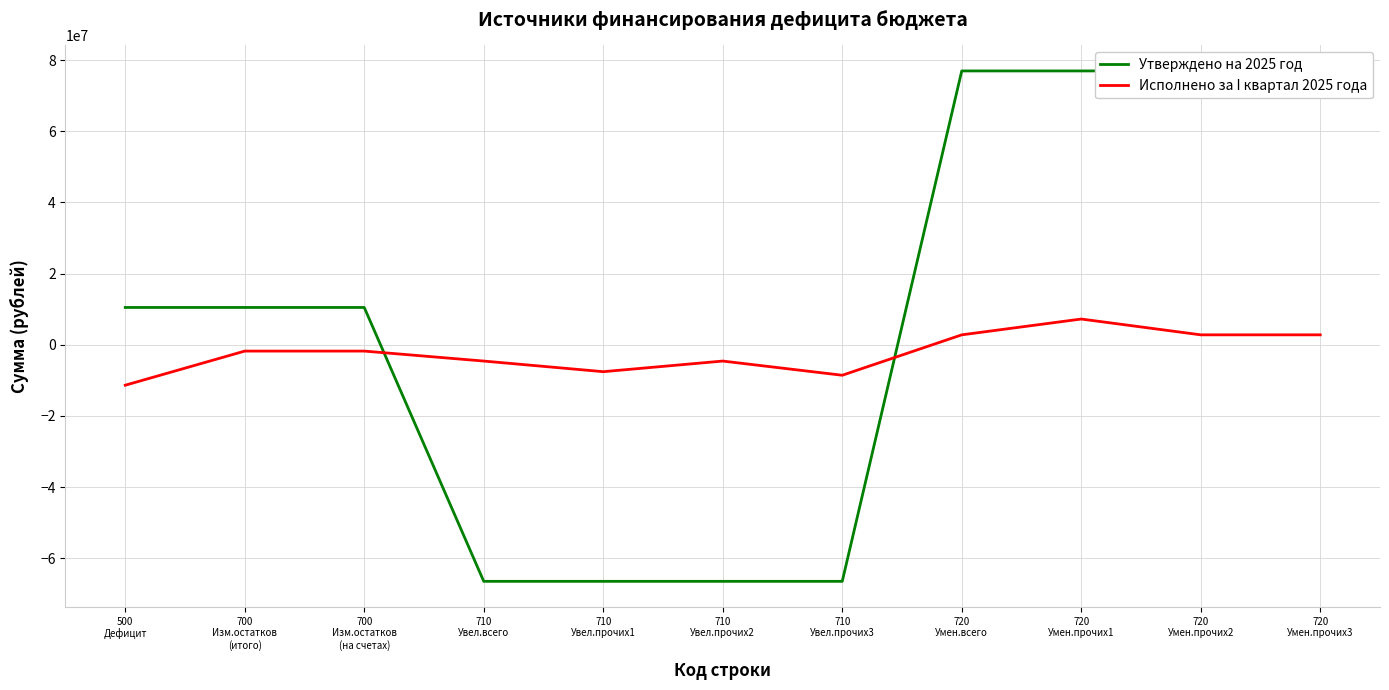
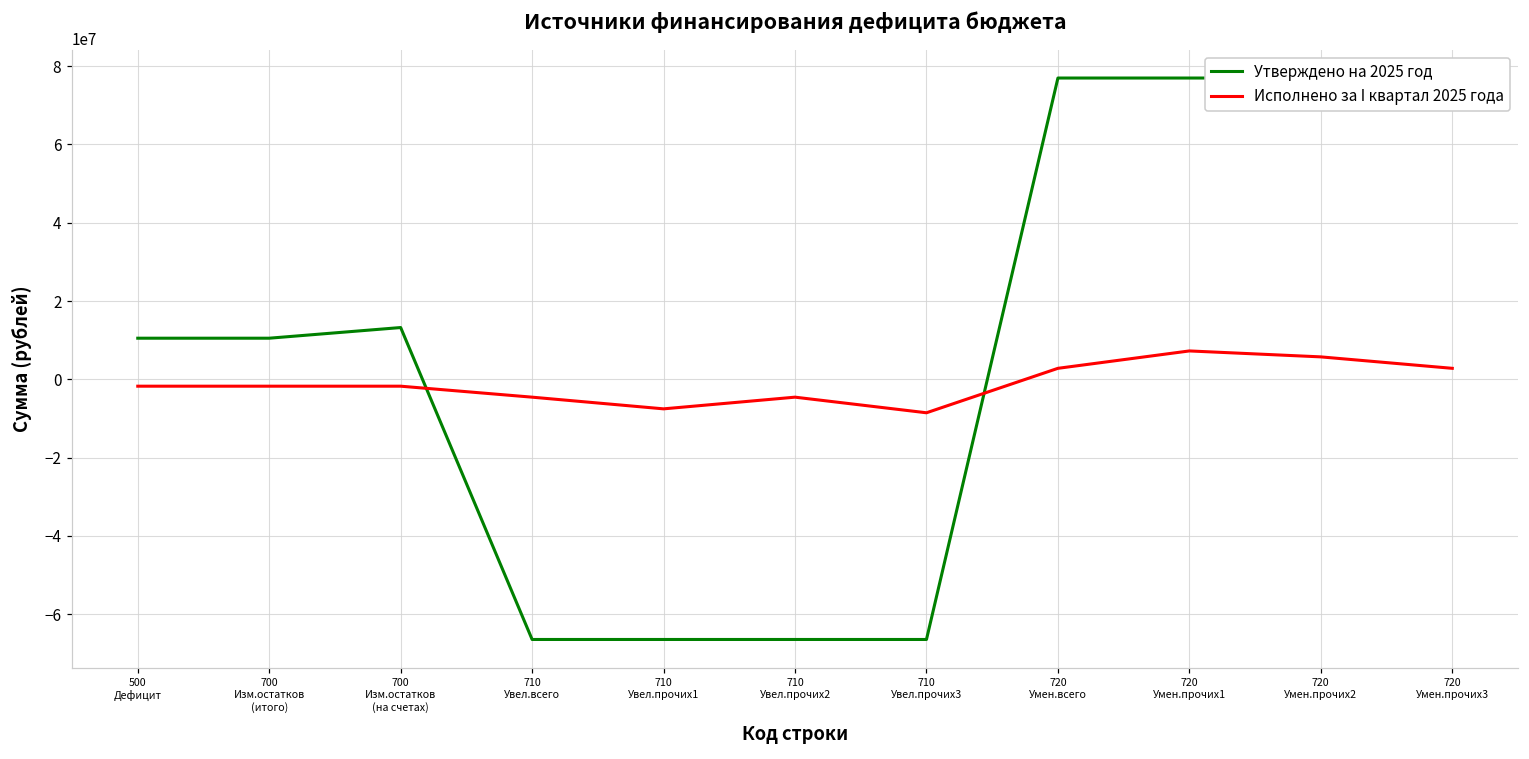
Исполнено за I квартал 2025 года, 500 Дефицит: -11000000 -> -2000000
Утверждено на 2025 год, 700 Изм.остатков (на счетах): 10000000 -> 13000000
Исполнено за I квартал 2025 года, 720 Умен.прочих2: 3000000 -> 6000000
